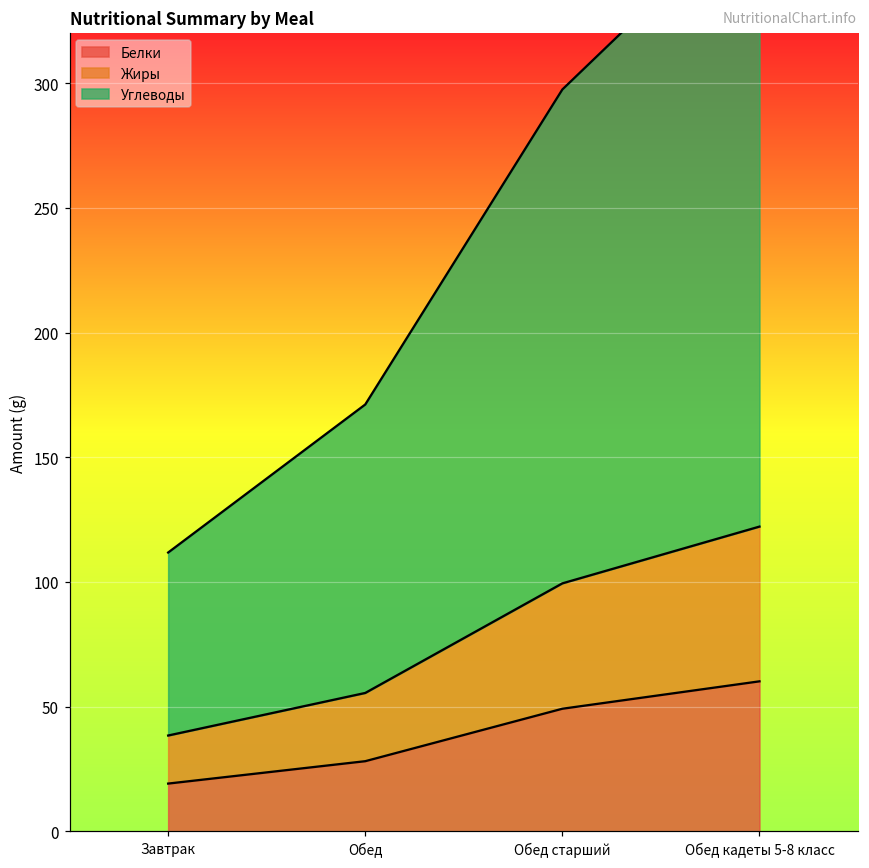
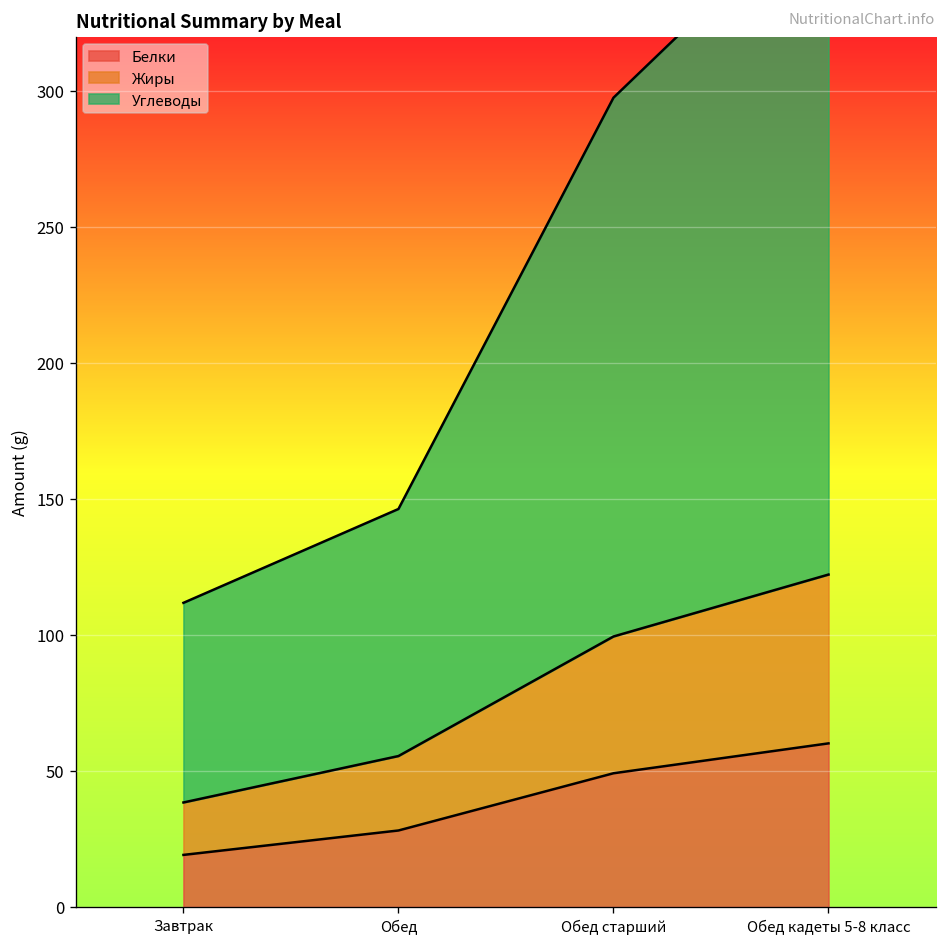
Углеводы, Обед: 116 -> 91
